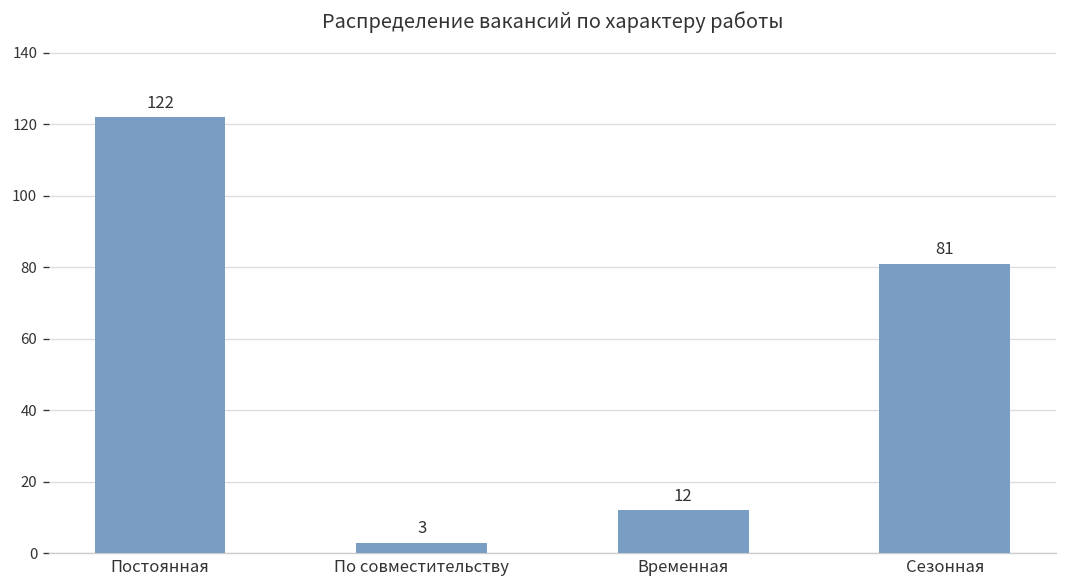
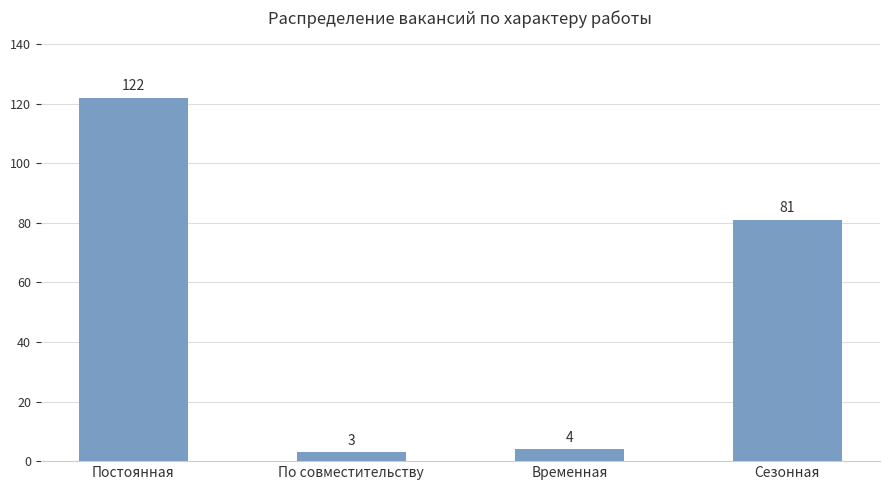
Временная: 12 -> 4
